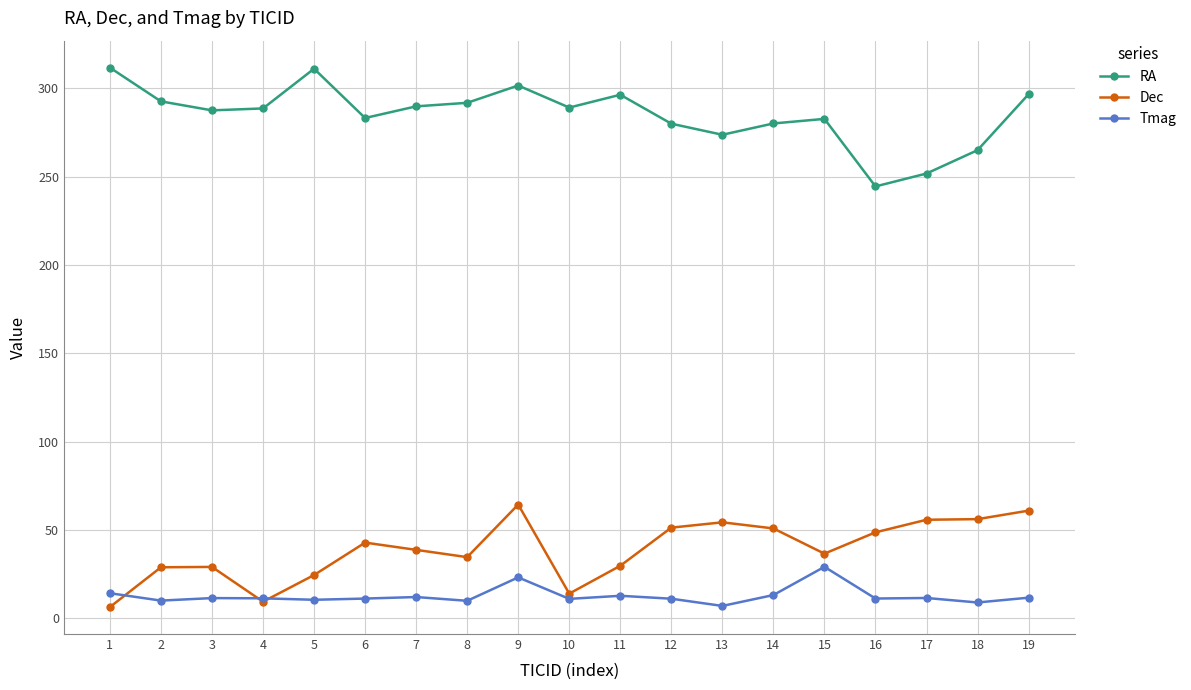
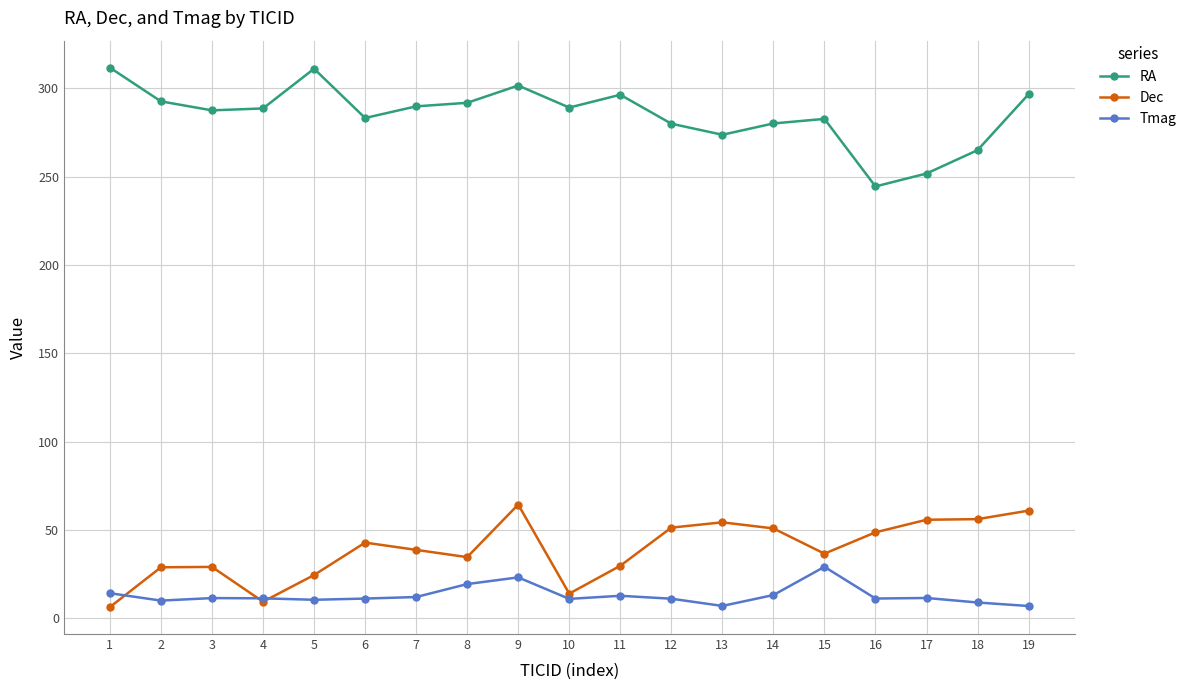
Tmag, 8: 10 -> 19
Tmag, 19: 12 -> 7
